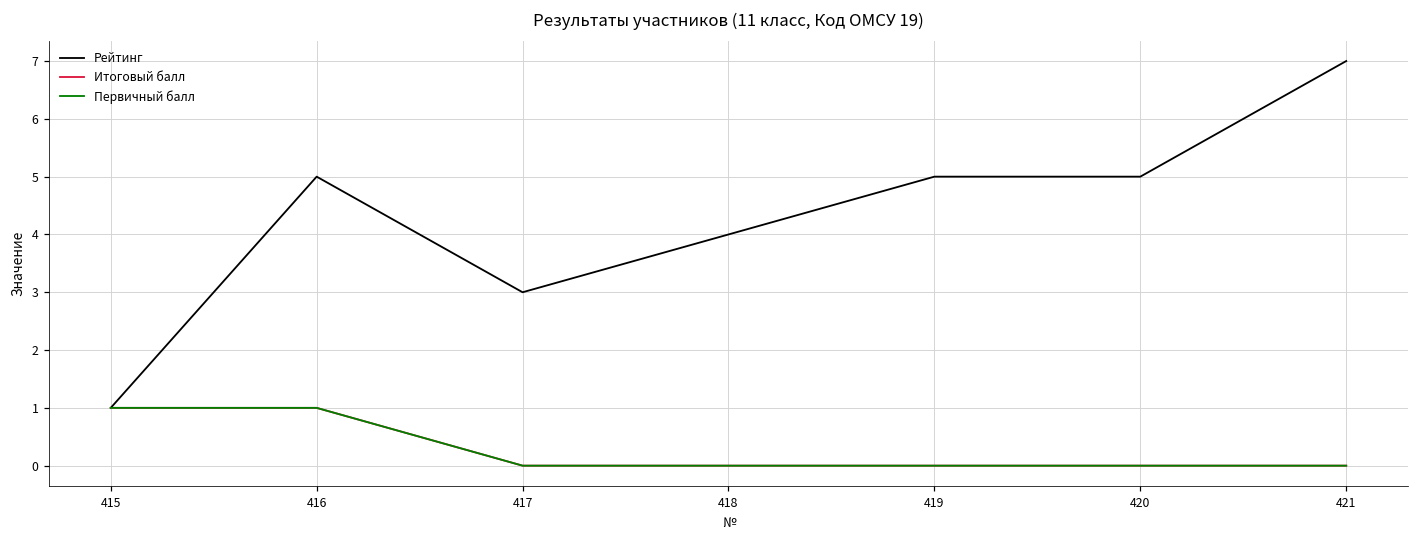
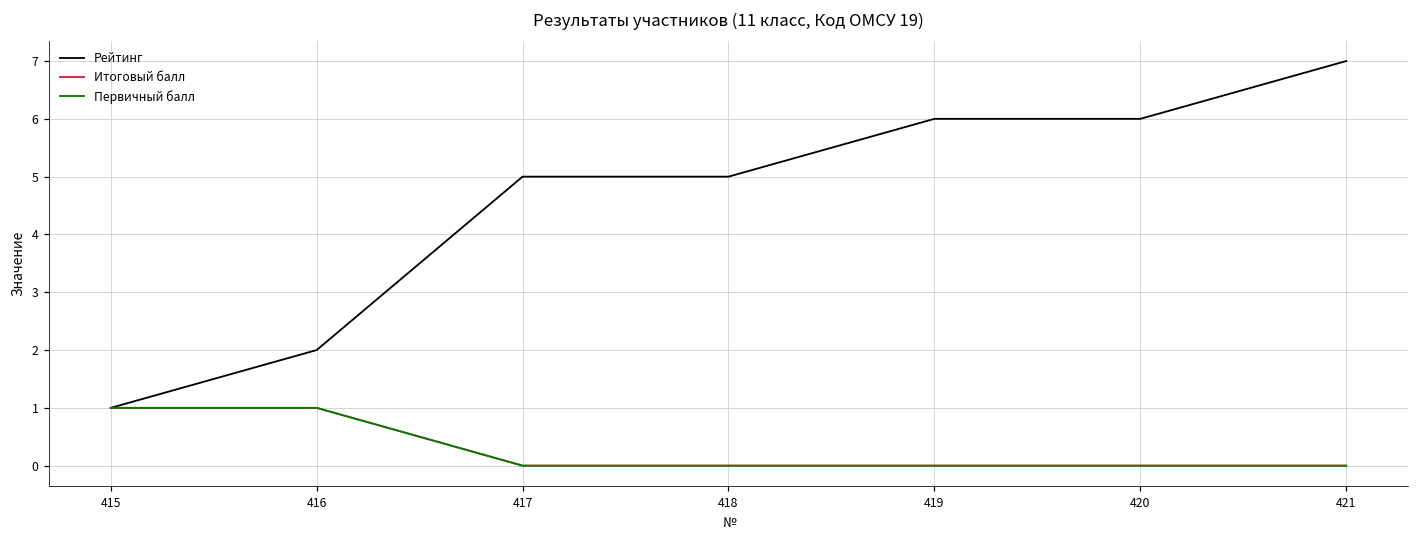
Рейтинг, 416: 5 -> 2
Рейтинг, 417: 3 -> 5
Рейтинг, 418: 4 -> 5
Рейтинг, 419: 5 -> 6
Рейтинг, 420: 5 -> 6
